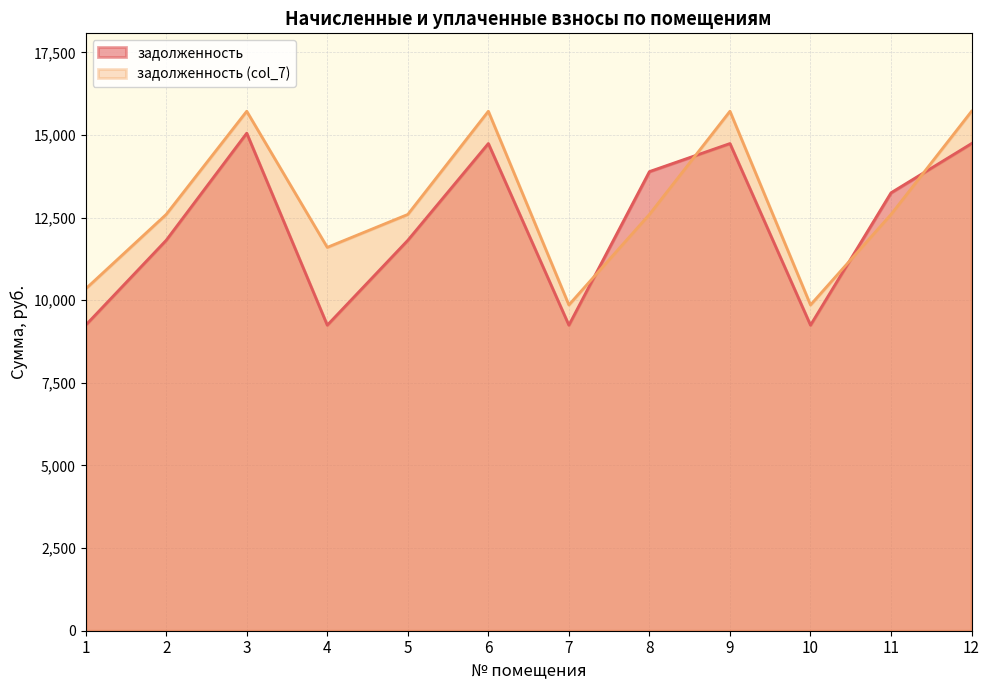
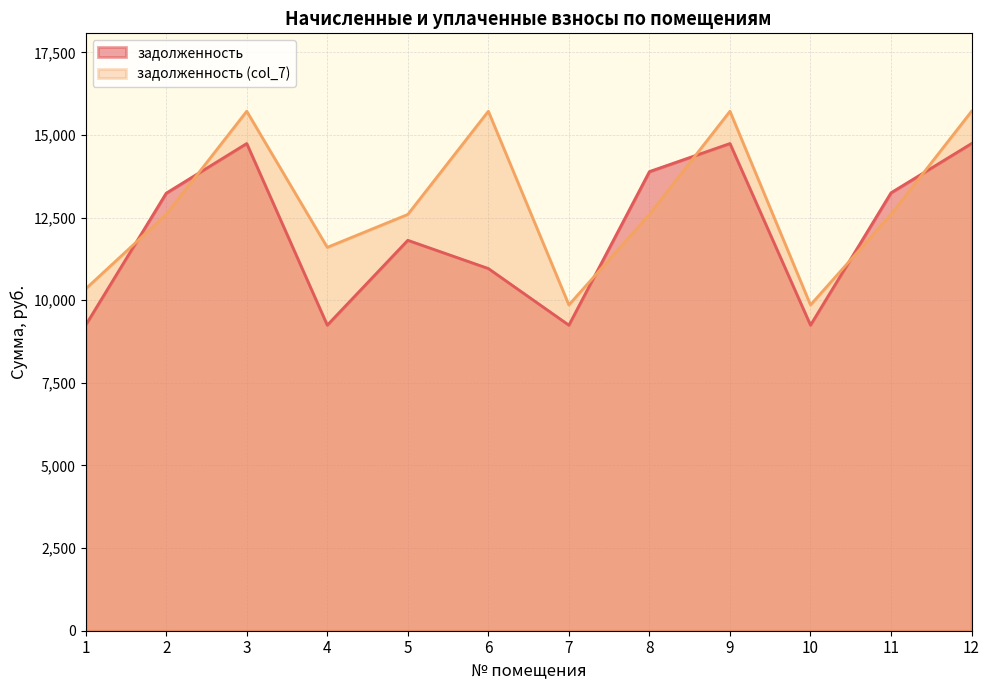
задолженность, 2: 11,800 -> 13,200
задолженность, 3: 15,100 -> 14,700
задолженность, 6: 14,700 -> 11,000
